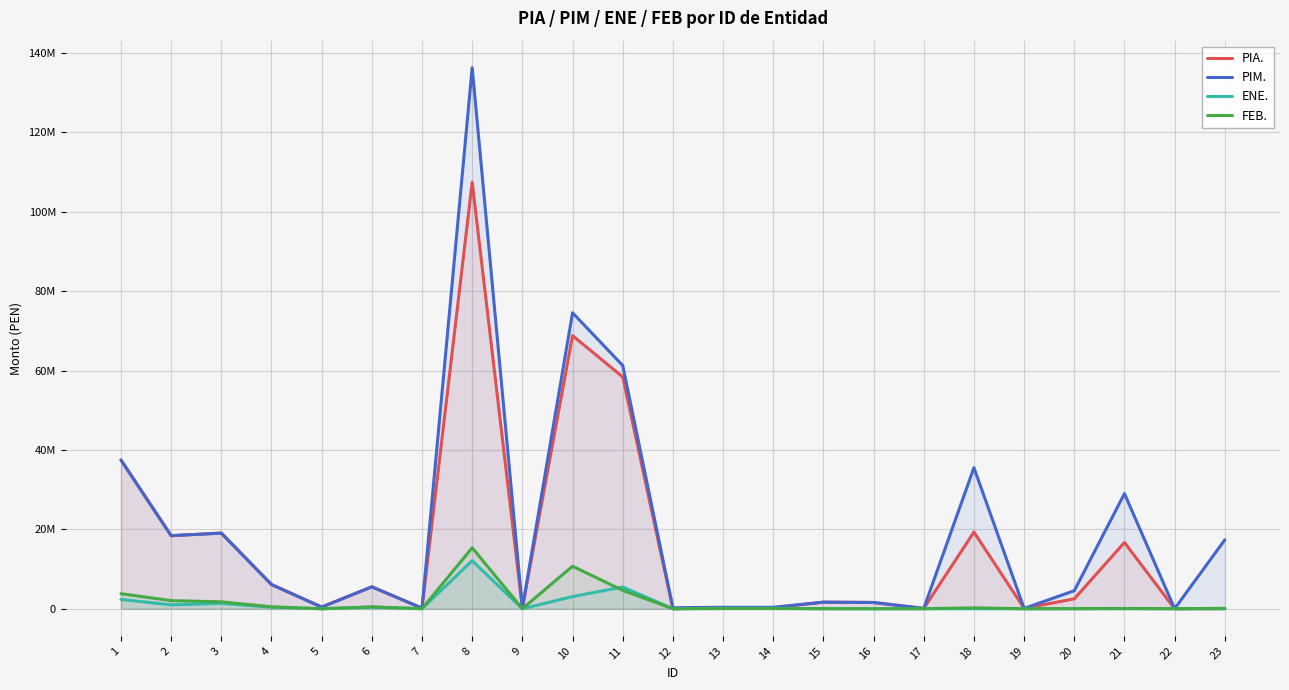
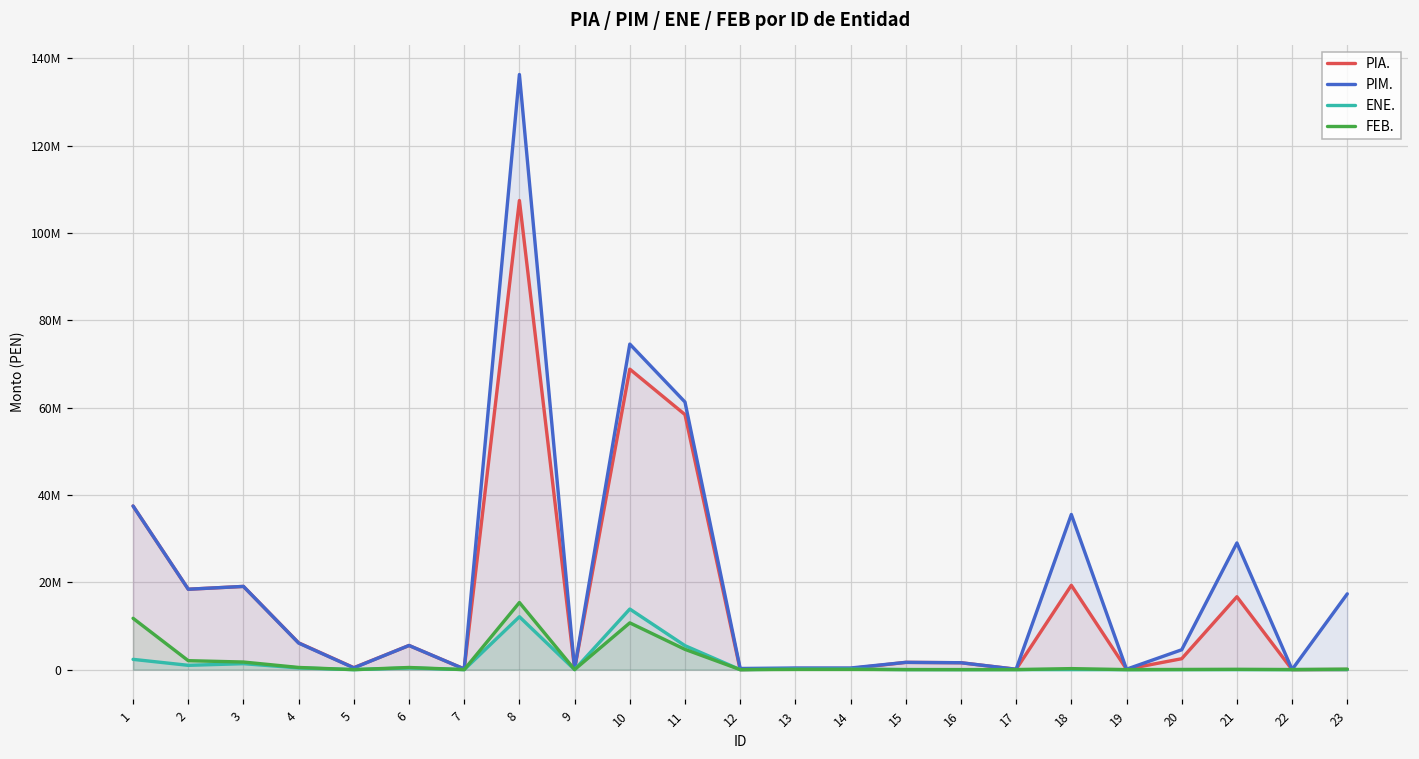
FEB., 1: 4000000 -> 12000000
ENE., 10: 3000000 -> 14000000
